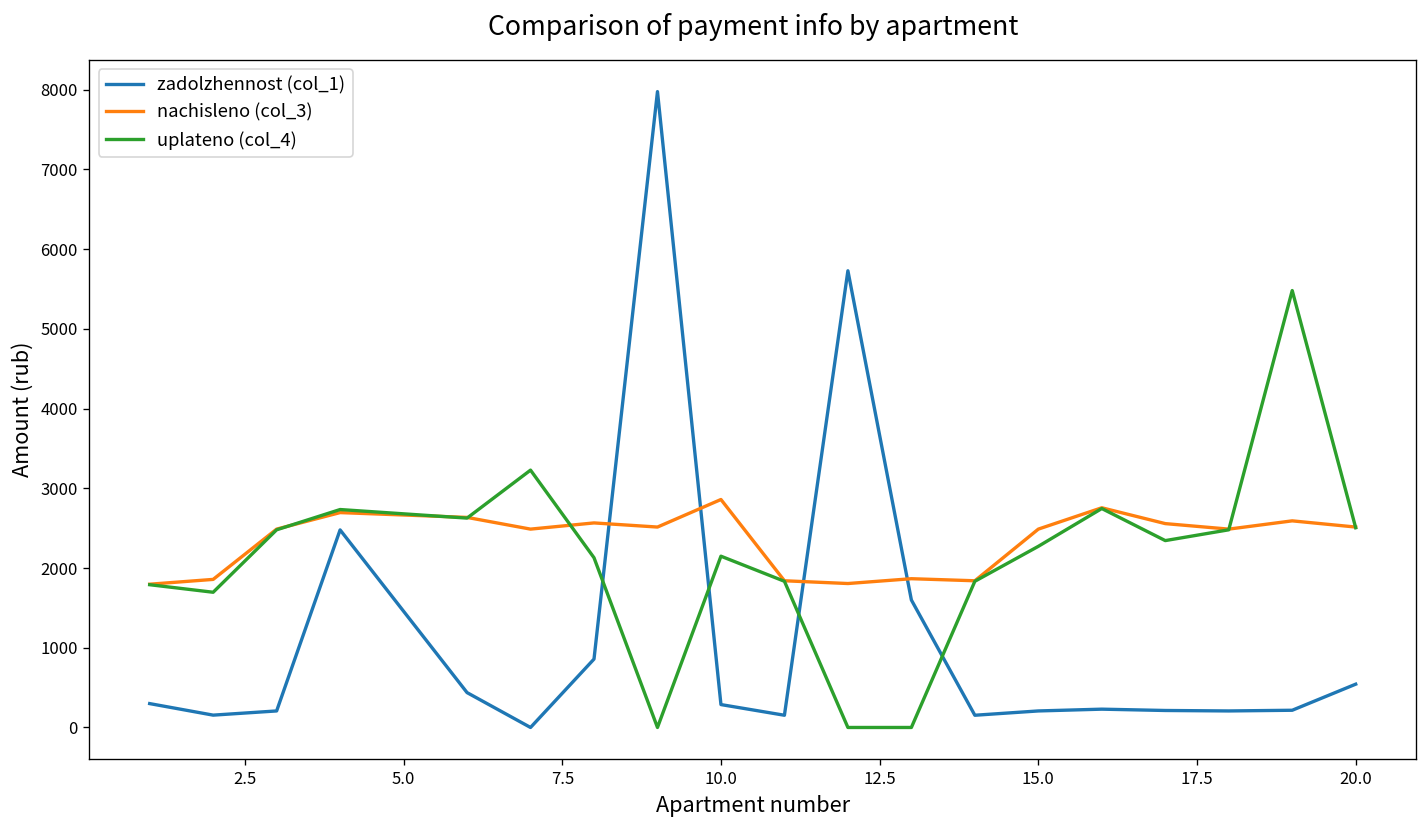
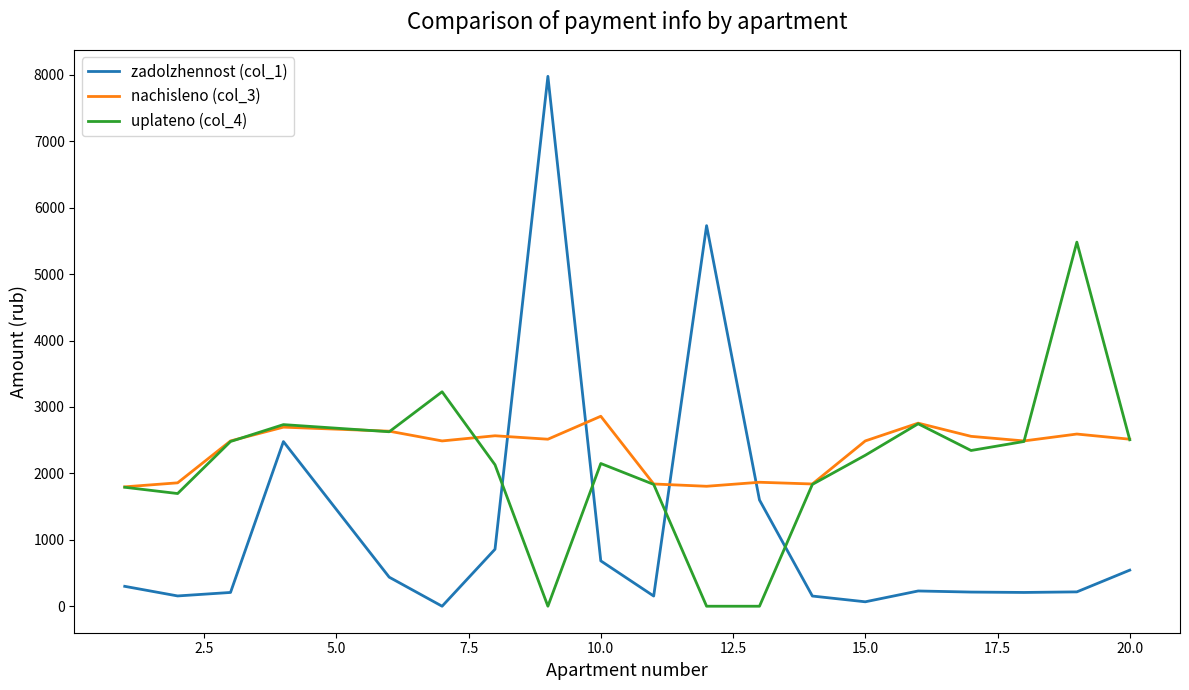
zadolzhennost (col_1), 10.0: 300 -> 700
zadolzhennost (col_1), 15.0: 200 -> 100
